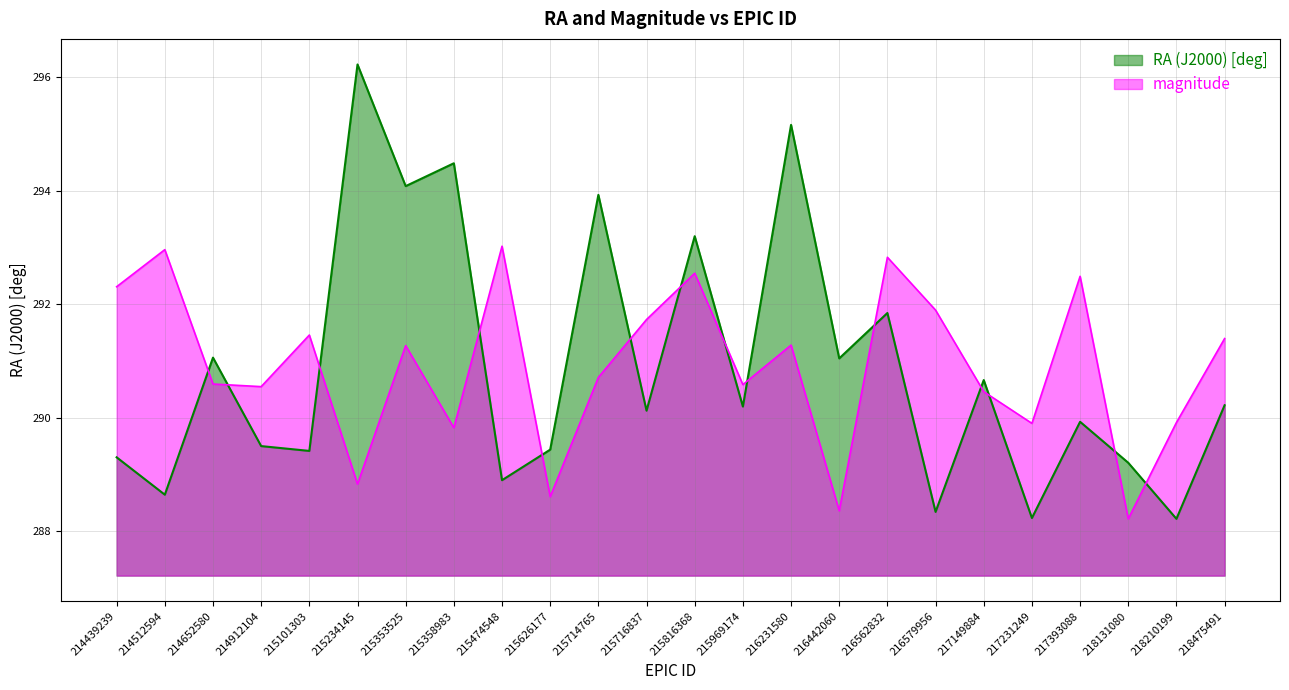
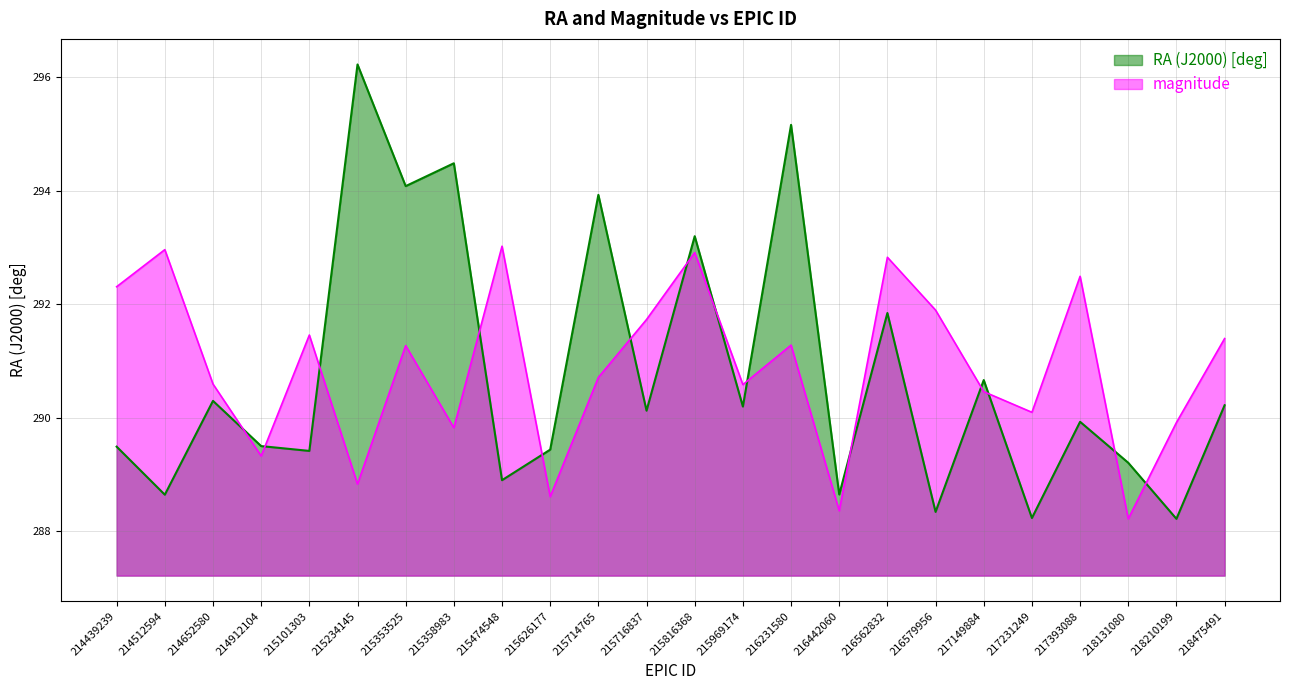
RA (J2000) [deg], 214439239: 289.3 -> 289.5
RA (J2000) [deg], 214652580: 291.1 -> 290.3
magnitude, 214912104: 290.5 -> 289.3
magnitude, 215816368: 292.5 -> 292.9
RA (J2000) [deg], 216442060: 291.0 -> 288.6
magnitude, 217231249: 289.9 -> 290.1
